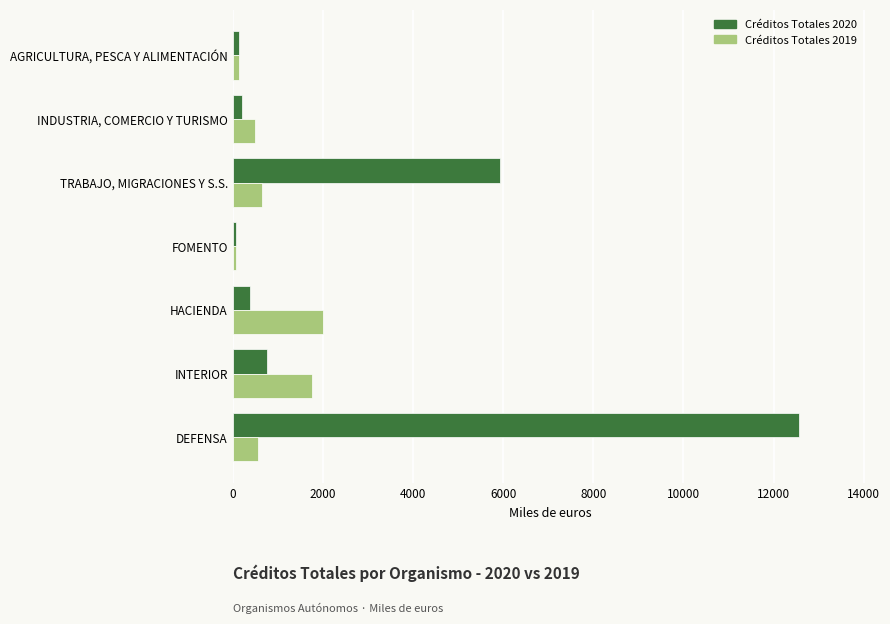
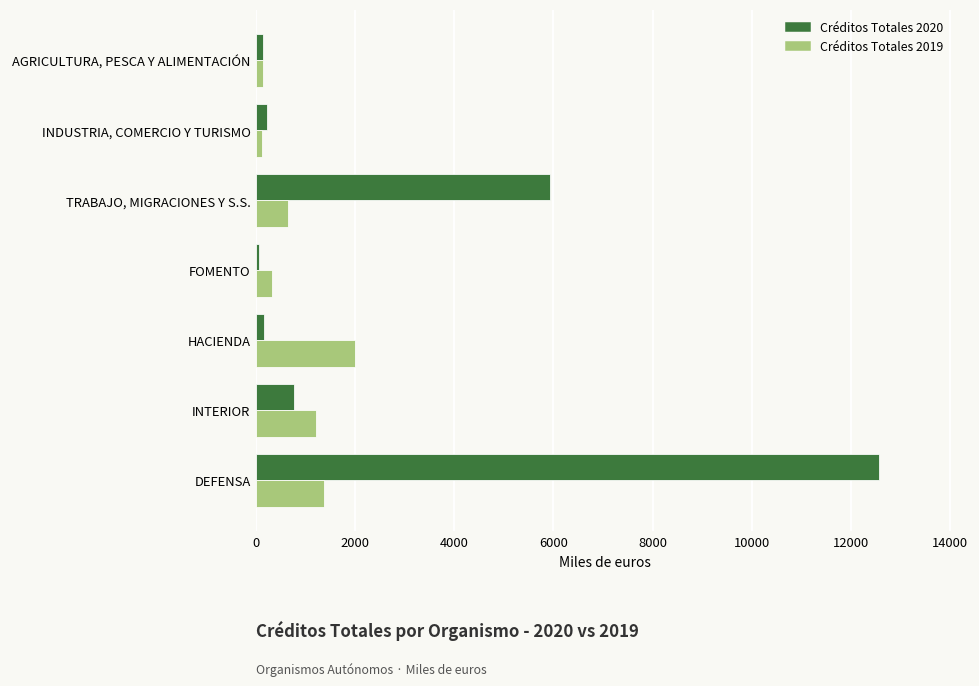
Créditos Totales 2019, INDUSTRIA, COMERCIO Y TURISMO: 500 -> 100
Créditos Totales 2019, FOMENTO: 100 -> 300
Créditos Totales 2020, HACIENDA: 400 -> 200
Créditos Totales 2019, INTERIOR: 1800 -> 1200
Créditos Totales 2019, DEFENSA: 600 -> 1400
